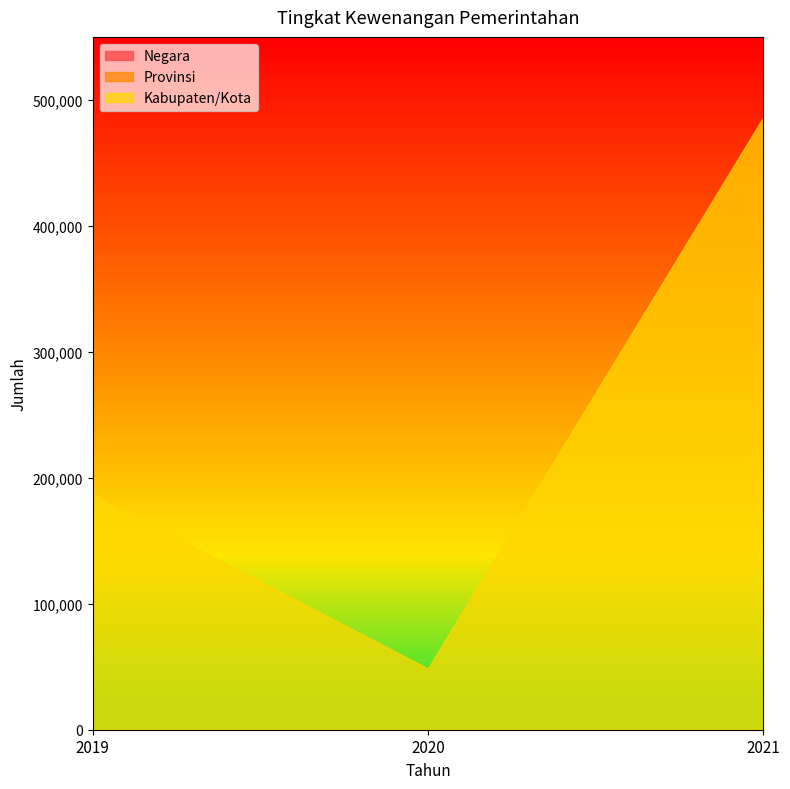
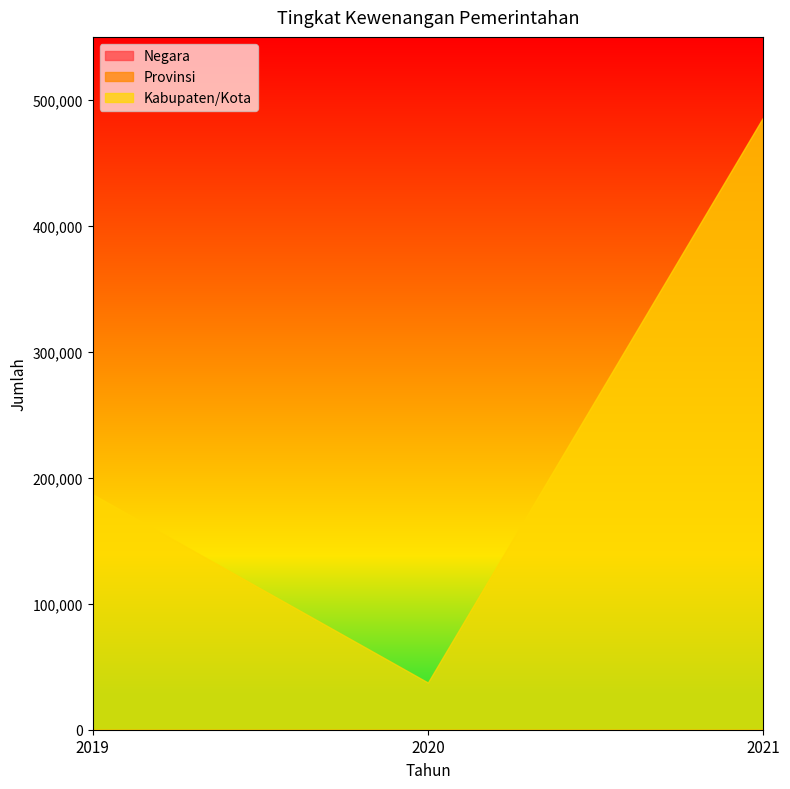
Kabupaten/Kota, 2020: 49,000 -> 37,000
